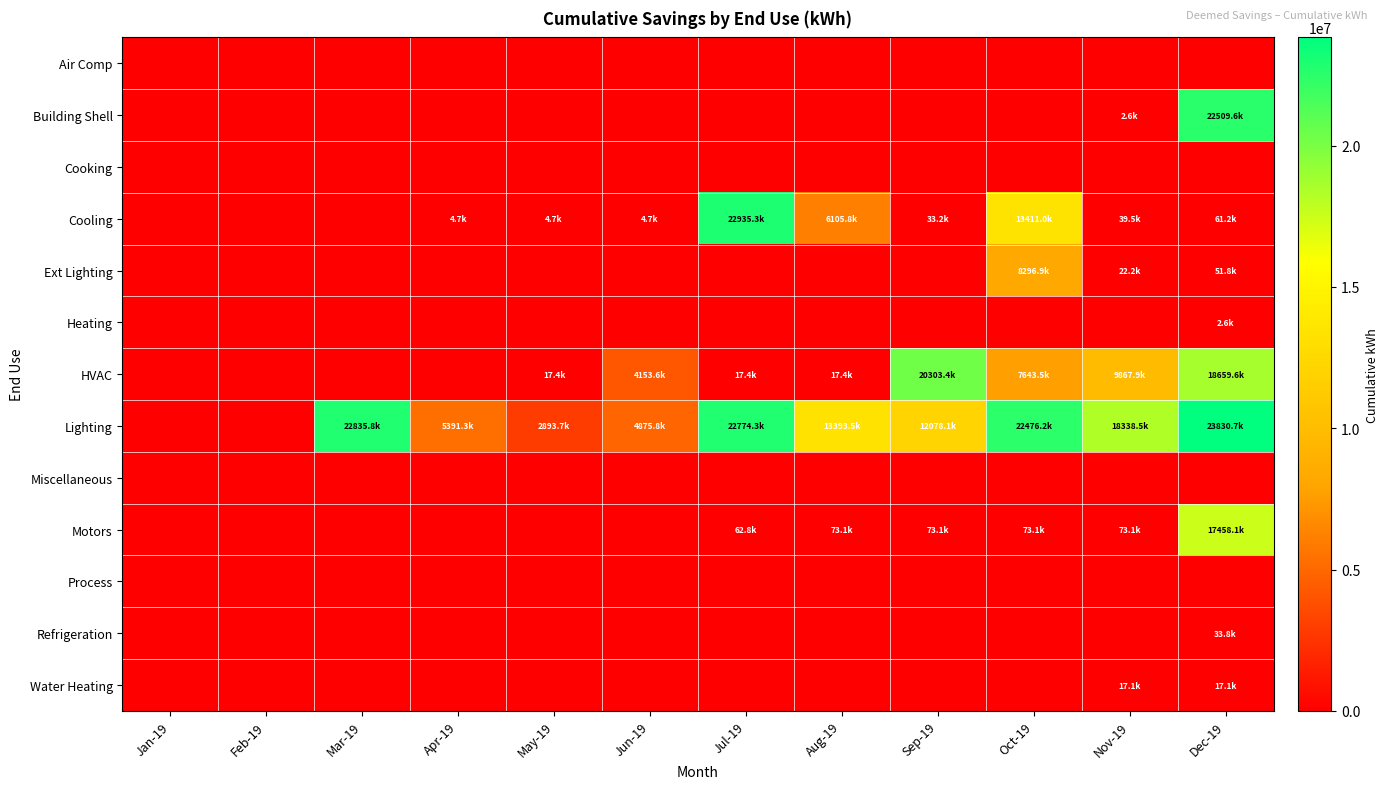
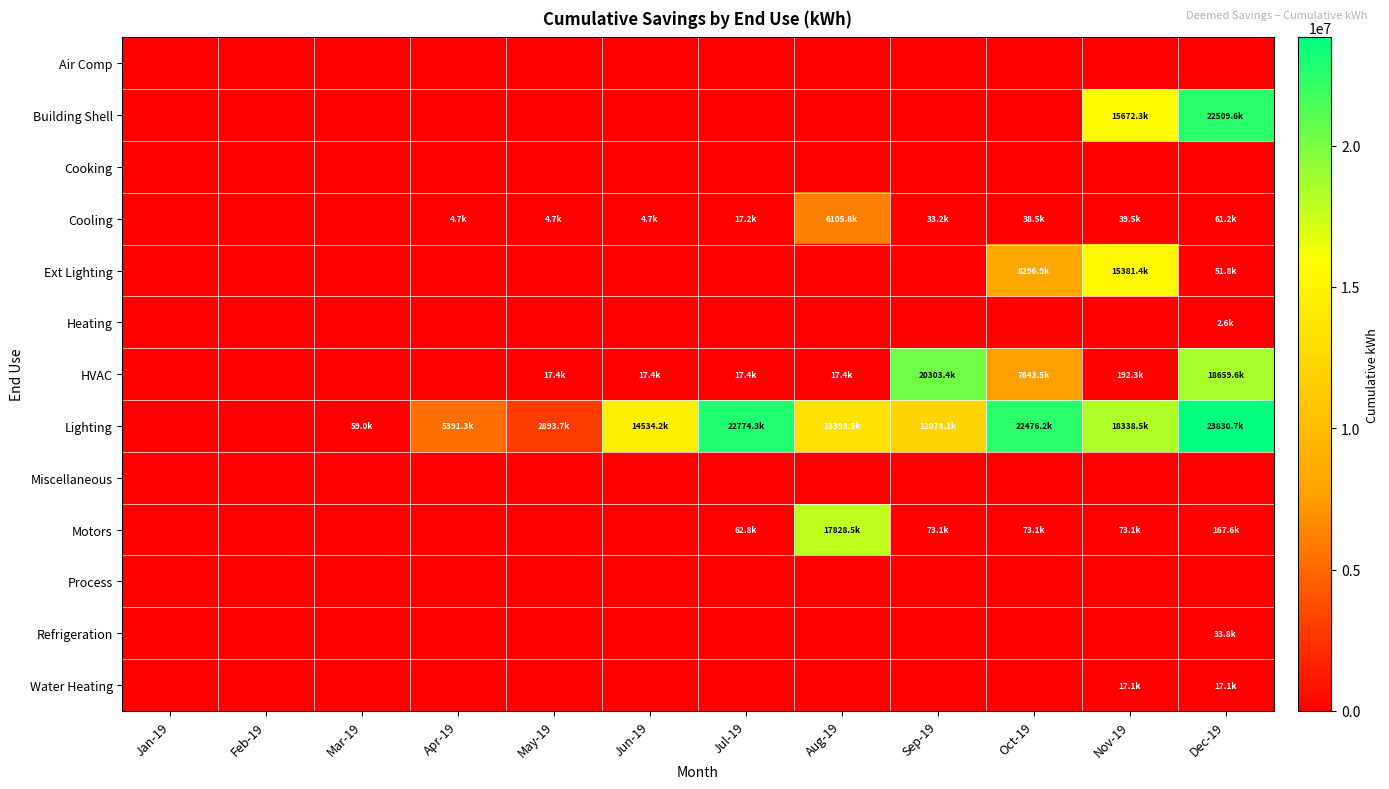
Building Shell, Nov-19: 2.6k -> 15672.3k
Cooling, Jul-19: 22935.3k -> 17.2k
Cooling, Oct-19: 13411.0k -> 38.5k
Ext Lighting, Nov-19: 22.2k -> 15381.4k
HVAC, Jun-19: 4153.6k -> 17.4k
HVAC, Nov-19: 9867.9k -> 192.3k
Lighting, Mar-19: 22835.8k -> 59.0k
Lighting, Jun-19: 4875.8k -> 14534.2k
Motors, Aug-19: 73.1k -> 17828.5k
Motors, Dec-19: 17458.1k -> 167.6k
